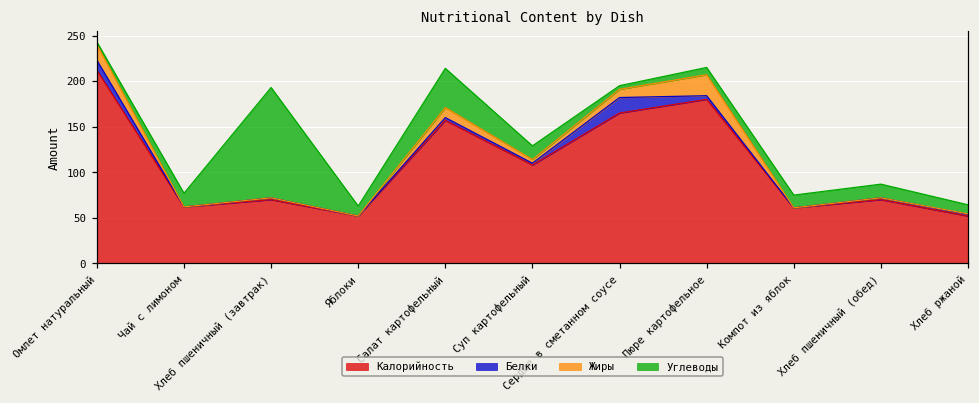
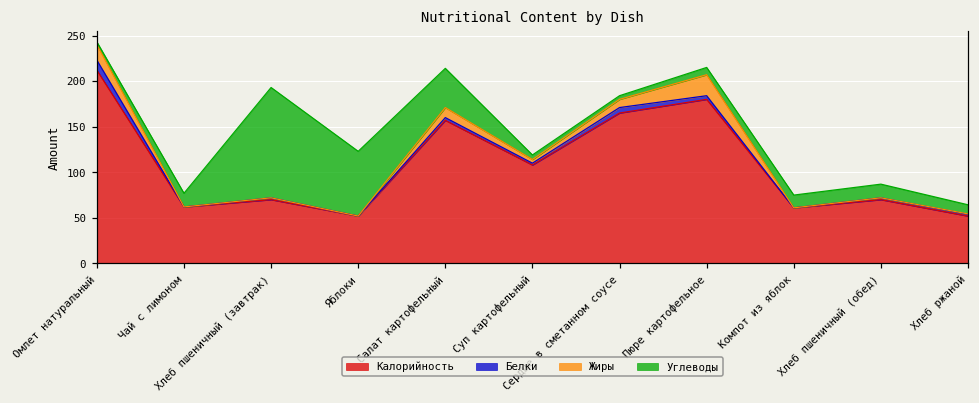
Углеводы, Яблоки: 10 -> 70
Углеводы, Суп картофельный: 20 -> 10
Белки, Сердце в сметанном соусе: 20 -> 10
